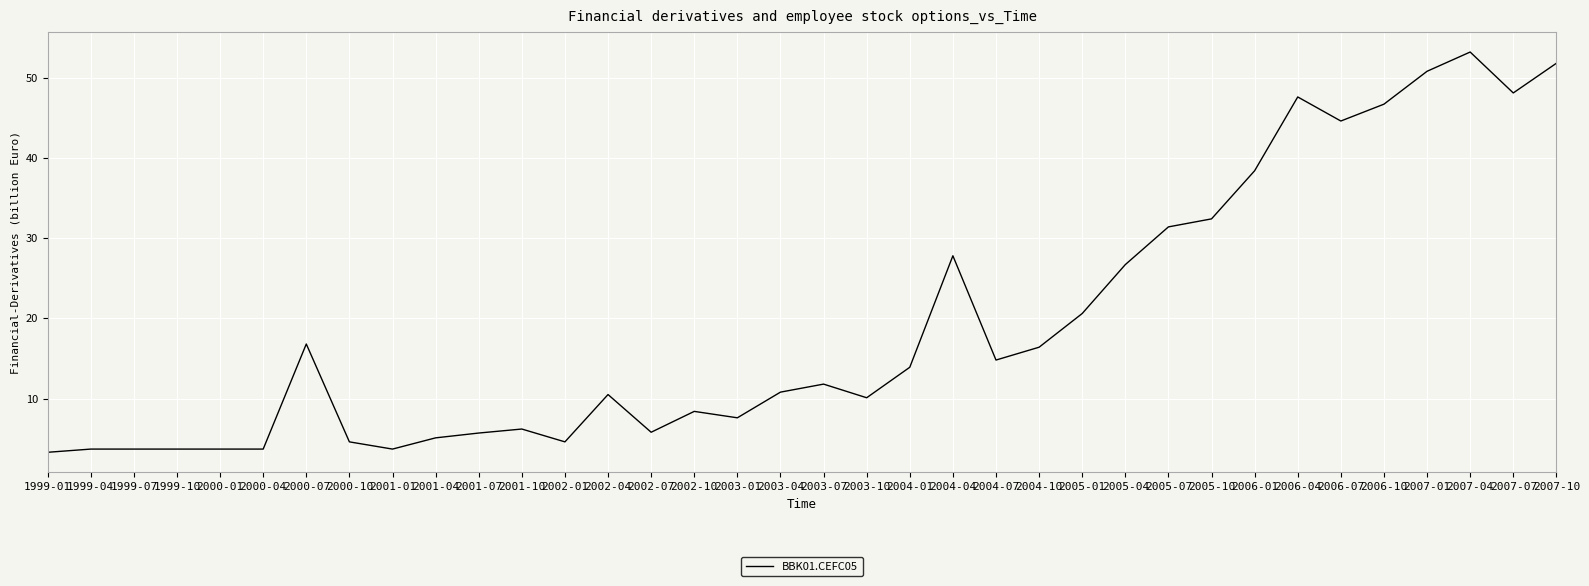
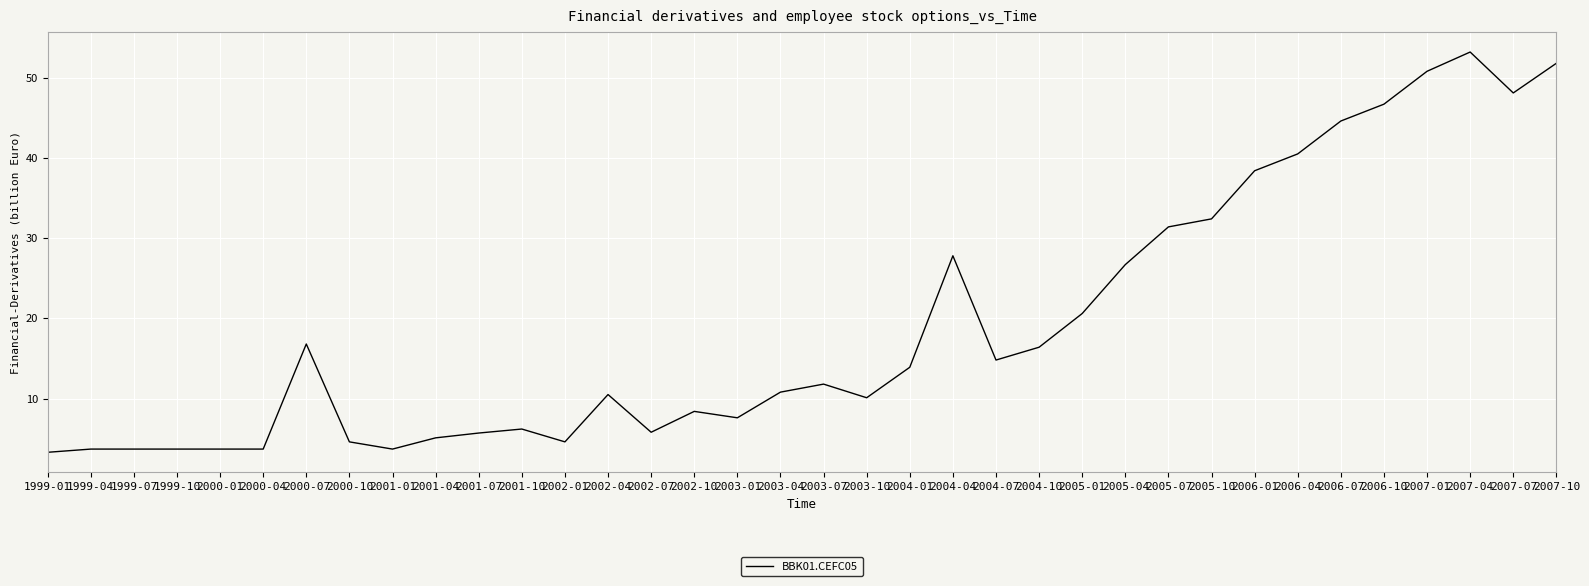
2006-04: 48 -> 41
